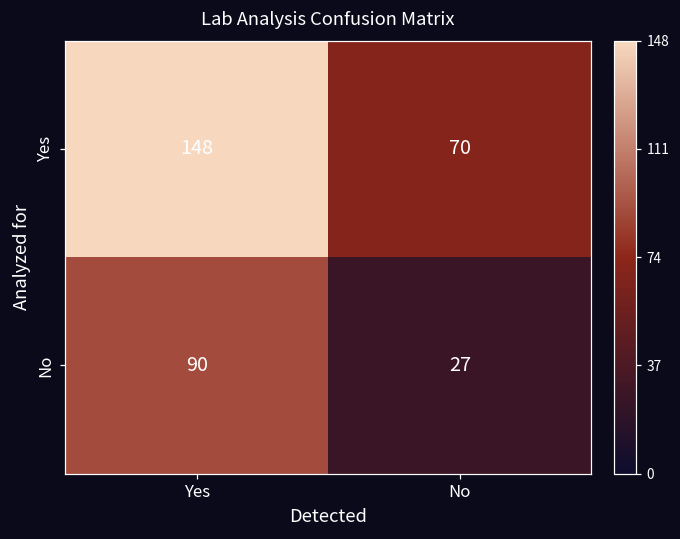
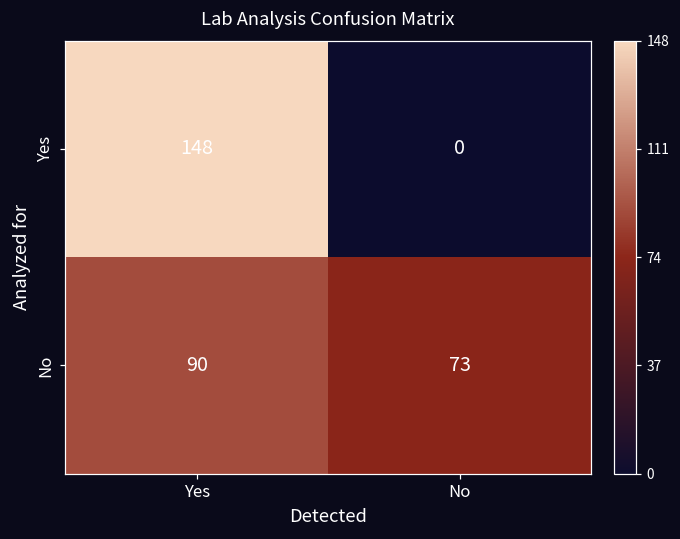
Yes, No: 70 -> 0
No, No: 27 -> 73
